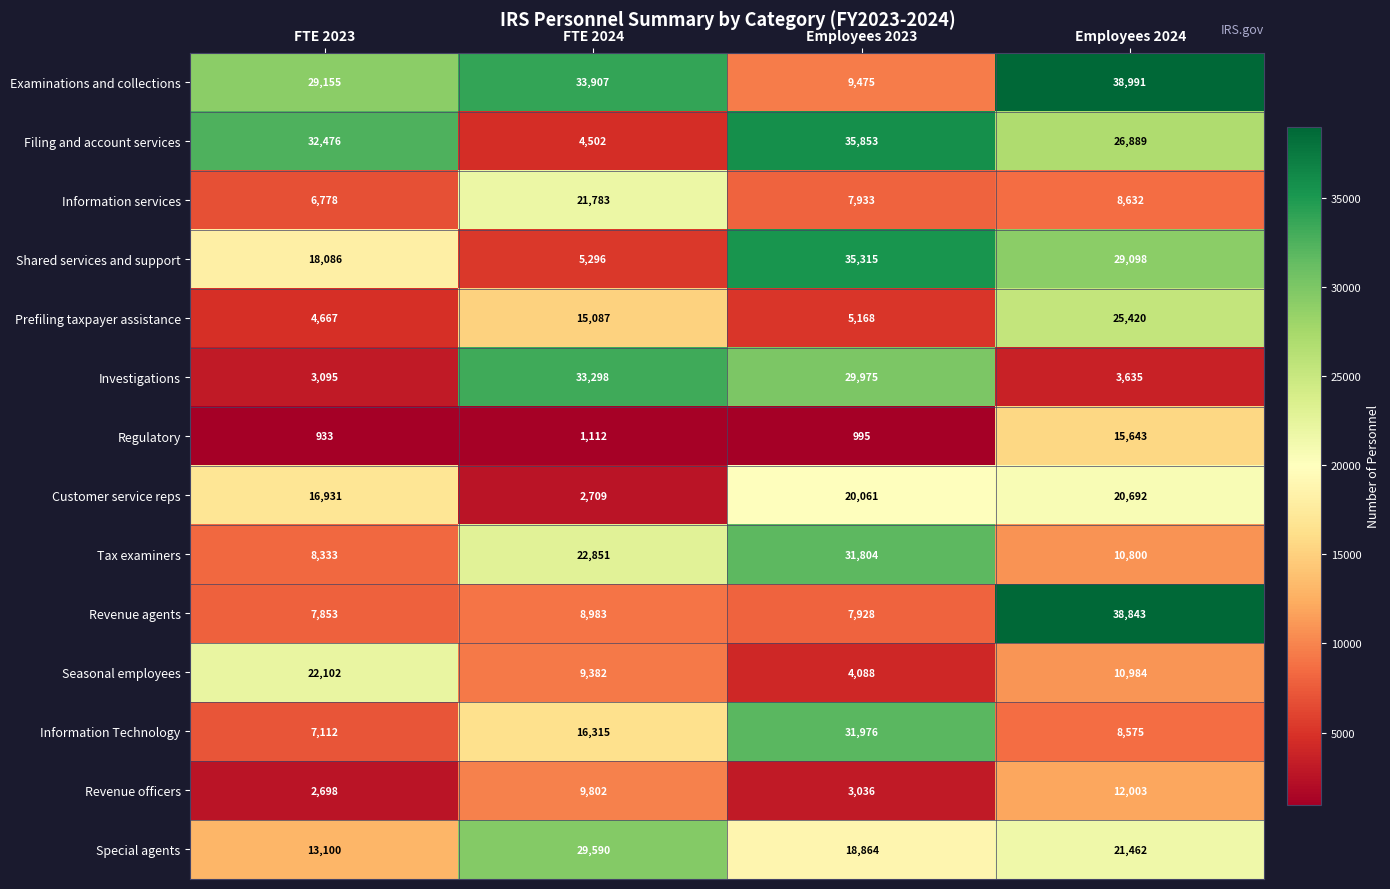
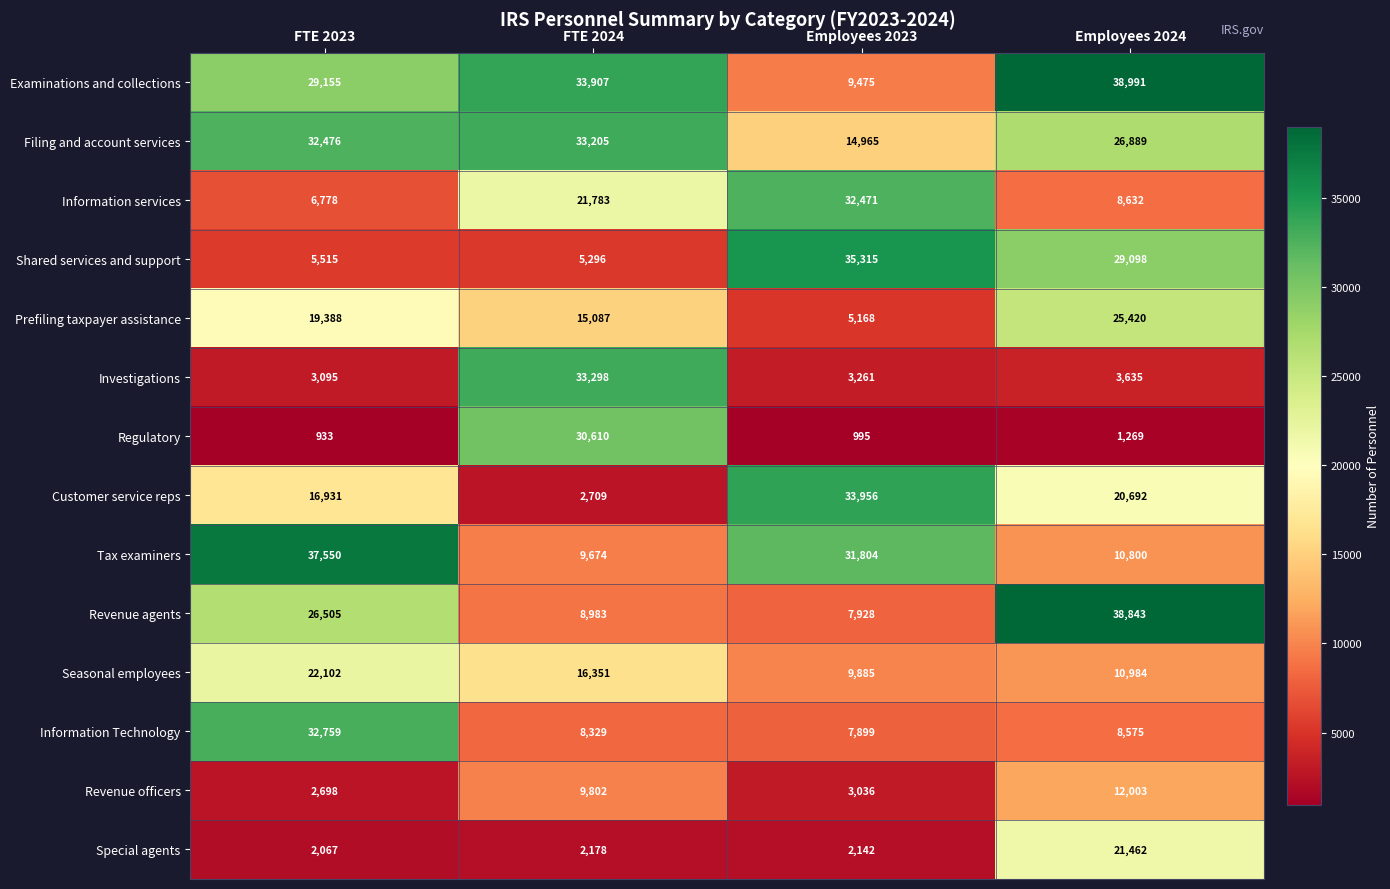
Filing and account services, FTE 2024: 4,502 -> 33,205
Filing and account services, Employees 2023: 35,853 -> 14,965
Information services, Employees 2023: 7,933 -> 32,471
Shared services and support, FTE 2023: 18,086 -> 5,515
Prefiling taxpayer assistance, FTE 2023: 4,667 -> 19,388
Investigations, Employees 2023: 29,975 -> 3,261
Regulatory, FTE 2024: 1,112 -> 30,610
Regulatory, Employees 2024: 15,643 -> 1,269
Customer service reps, Employees 2023: 20,061 -> 33,956
Tax examiners, FTE 2023: 8,333 -> 37,550
Tax examiners, FTE 2024: 22,851 -> 9,674
Revenue agents, FTE 2023: 7,853 -> 26,505
Seasonal employees, FTE 2024: 9,382 -> 16,351
Seasonal employees, Employees 2023: 4,088 -> 9,885
Information Technology, FTE 2023: 7,112 -> 32,759
Information Technology, FTE 2024: 16,315 -> 8,329
Information Technology, Employees 2023: 31,976 -> 7,899
Special agents, FTE 2023: 13,100 -> 2,067
Special agents, FTE 2024: 29,590 -> 2,178
Special agents, Employees 2023: 18,864 -> 2,142
